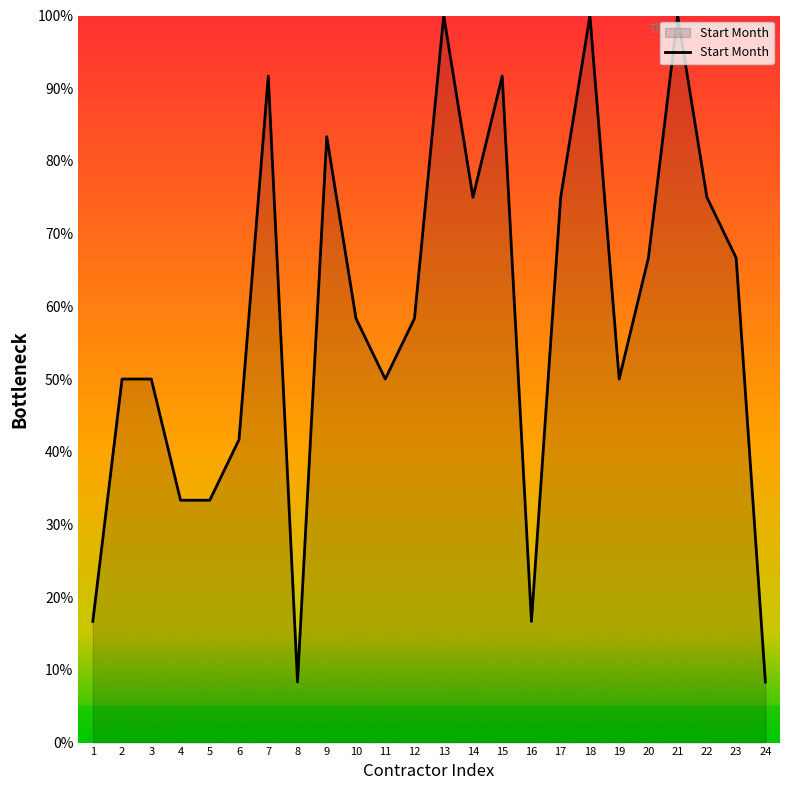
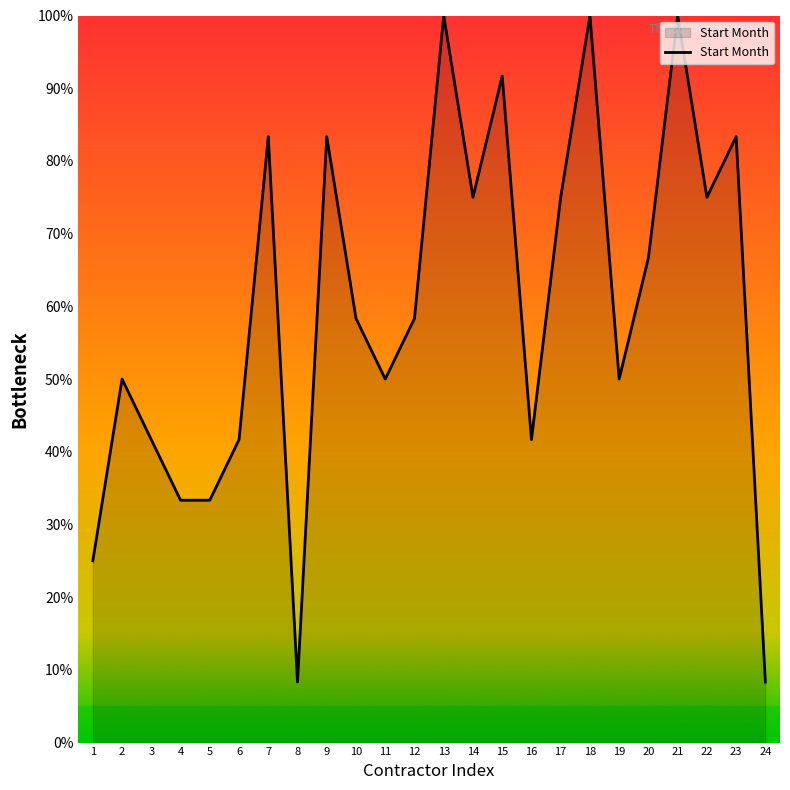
1: 17% -> 25%
3: 50% -> 42%
7: 92% -> 83%
16: 17% -> 42%
23: 67% -> 83%
